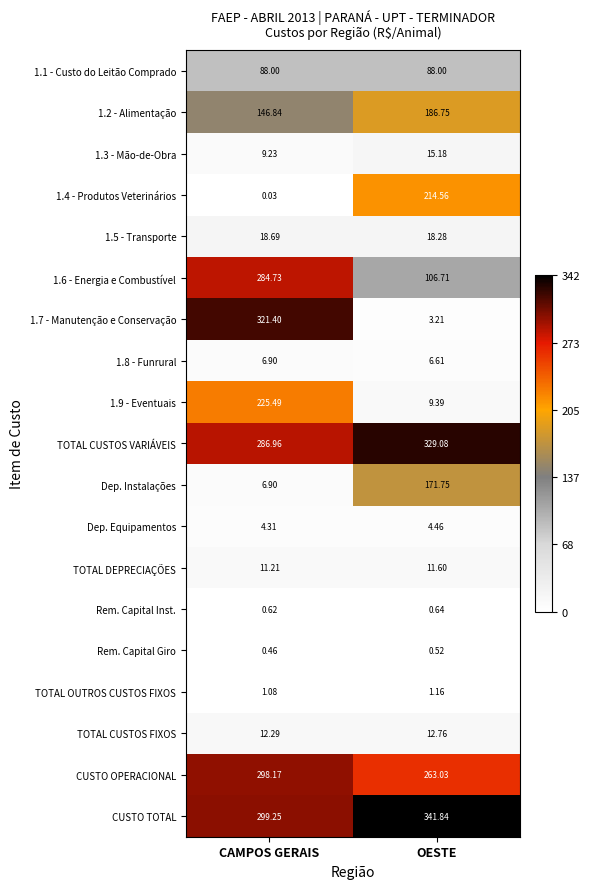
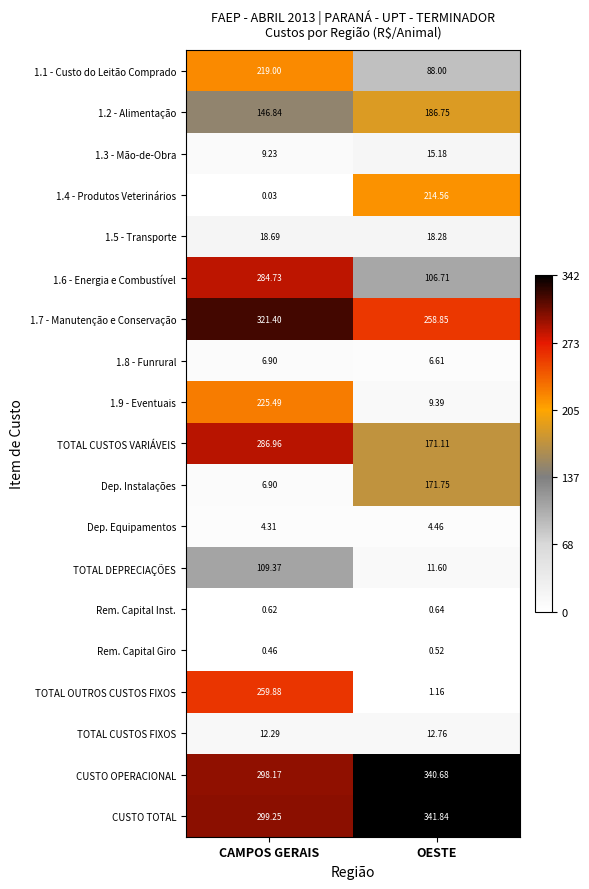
1.1 - Custo do Leitão Comprado, CAMPOS GERAIS: 88.00 -> 219.00
1.7 - Manutenção e Conservação, OESTE: 3.21 -> 258.85
TOTAL CUSTOS VARIÁVEIS, OESTE: 329.08 -> 171.11
TOTAL DEPRECIAÇÕES, CAMPOS GERAIS: 11.21 -> 109.37
TOTAL OUTROS CUSTOS FIXOS, CAMPOS GERAIS: 1.08 -> 259.88
CUSTO OPERACIONAL, OESTE: 263.03 -> 340.68
